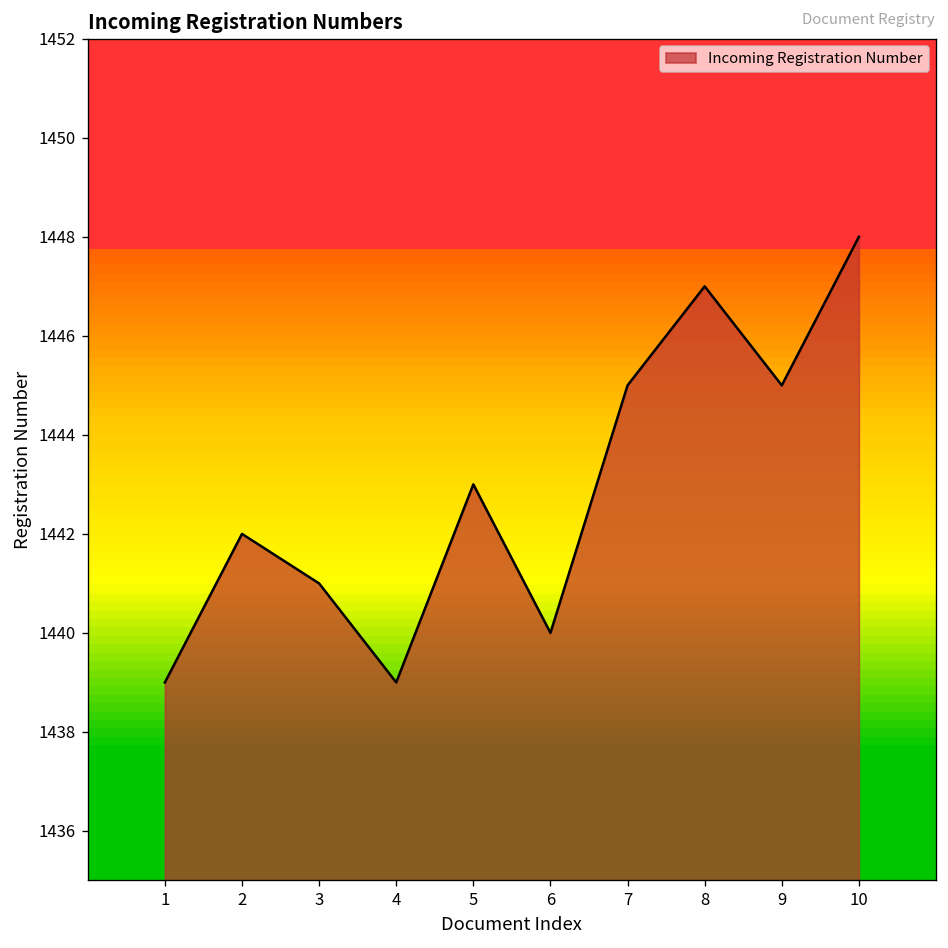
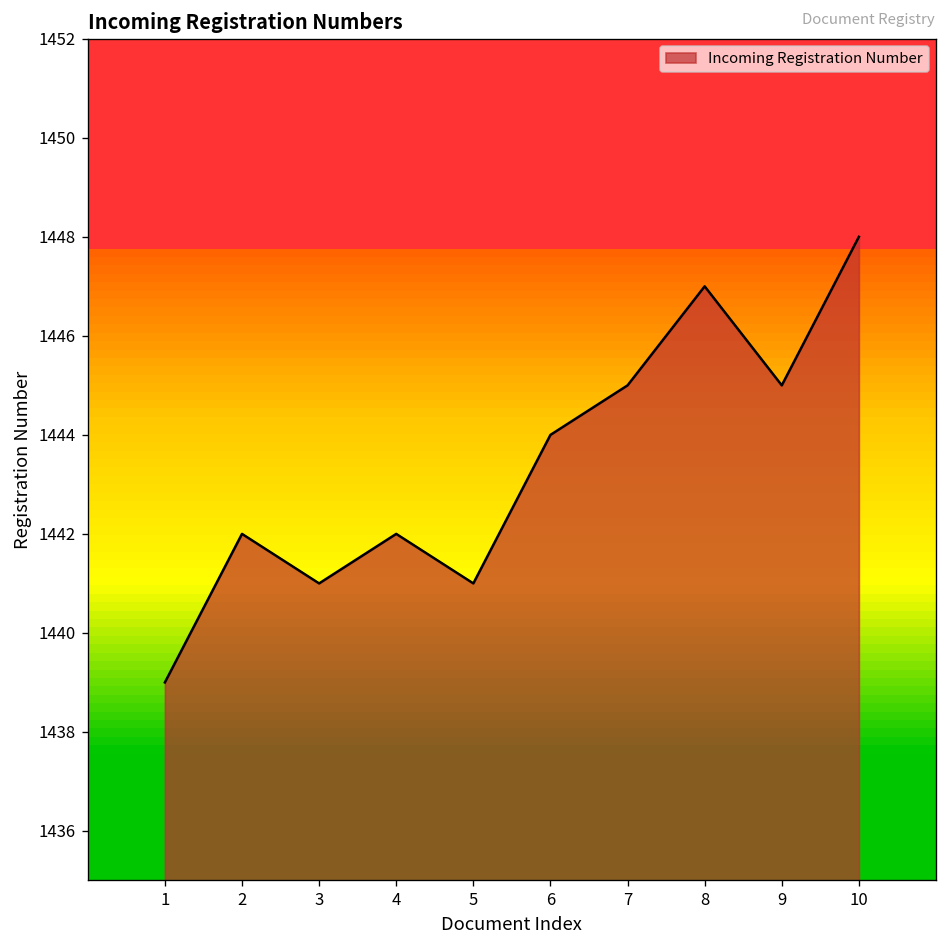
4: 1439 -> 1442
5: 1443 -> 1441
6: 1440 -> 1444
